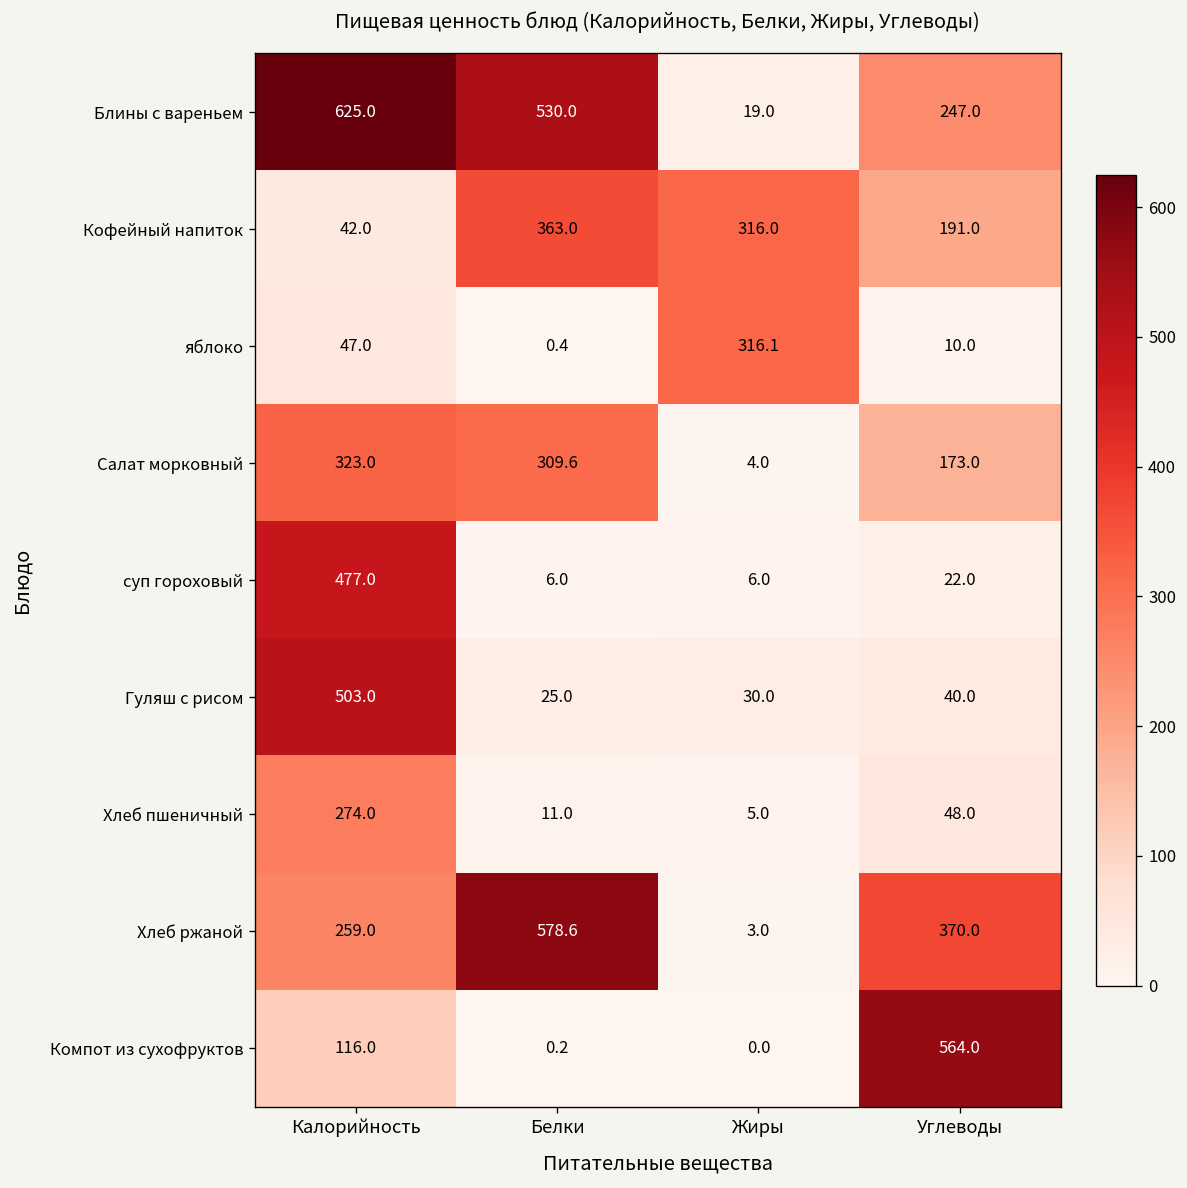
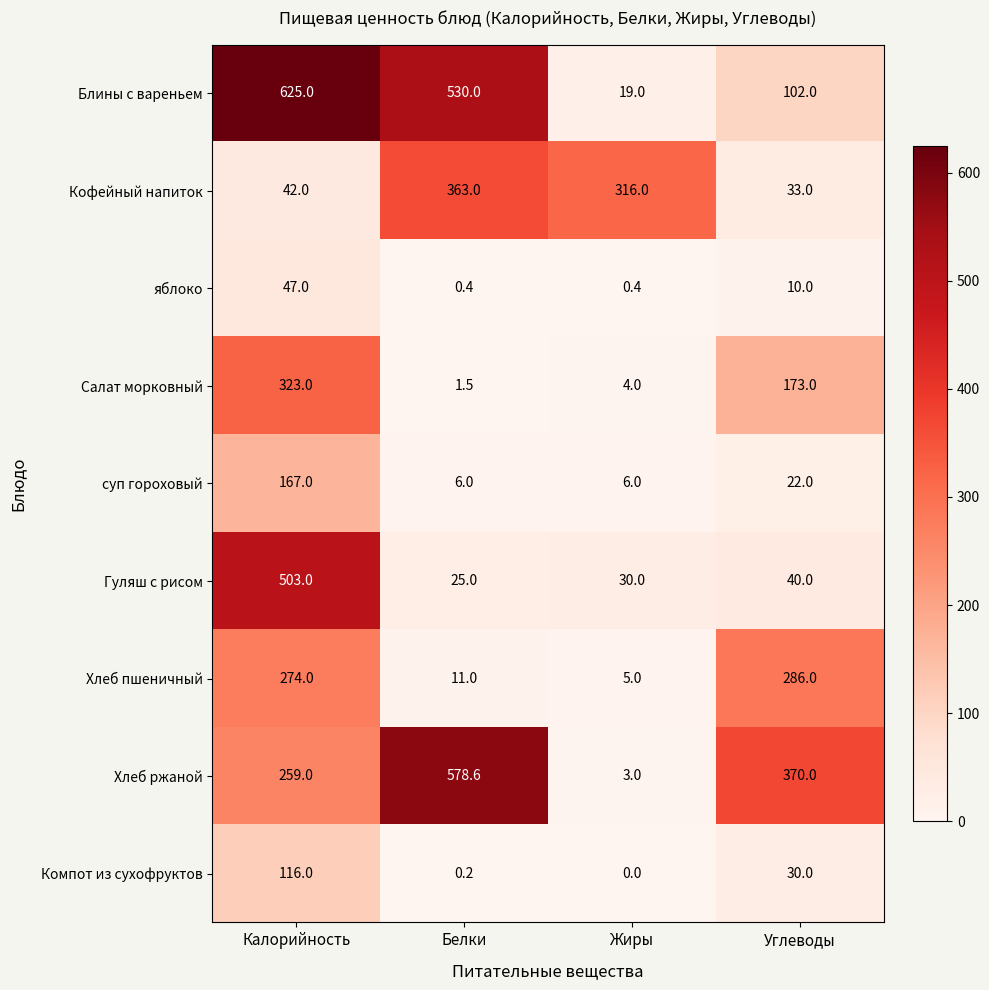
Блины с вареньем, Углеводы: 247.0 -> 102.0
Кофейный напиток, Углеводы: 191.0 -> 33.0
яблоко, Жиры: 316.1 -> 0.4
Салат морковный, Белки: 309.6 -> 1.5
суп гороховый, Калорийность: 477.0 -> 167.0
Хлеб пшеничный, Углеводы: 48.0 -> 286.0
Компот из сухофруктов, Углеводы: 564.0 -> 30.0
